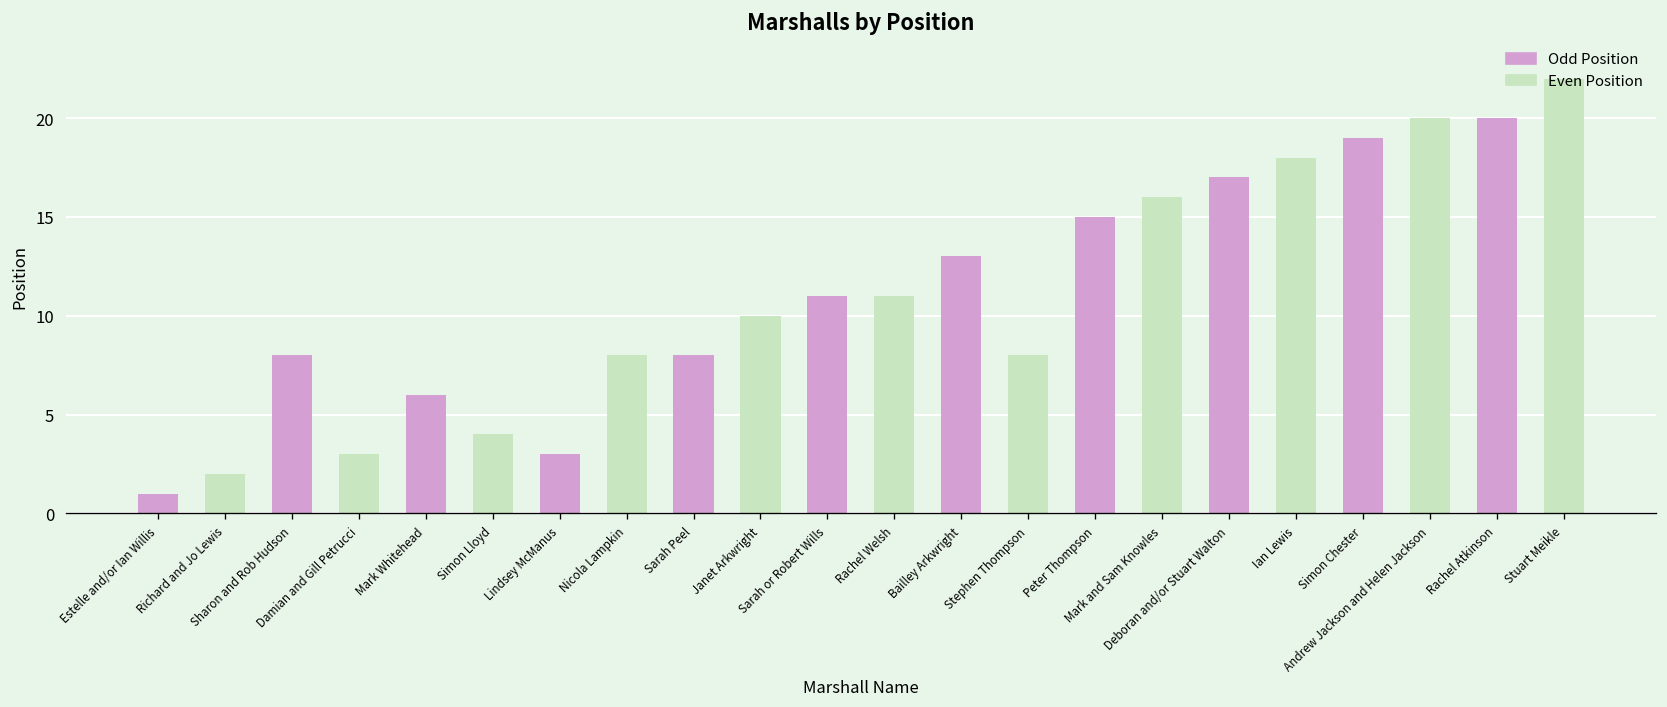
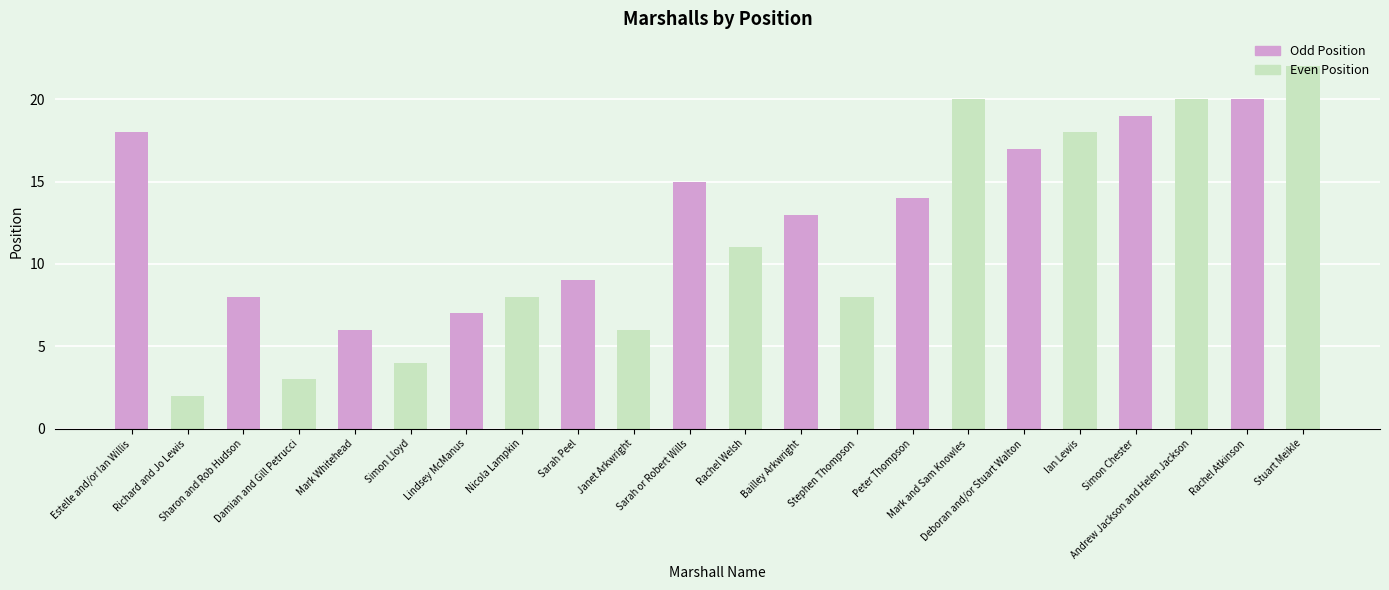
Estelle and/or Ian Willis: 1 -> 18
Lindsey McManus: 3 -> 7
Sarah Peel: 8 -> 9
Janet Arkwright: 10 -> 6
Sarah or Robert Wills: 11 -> 15
Peter Thompson: 15 -> 14
Mark and Sam Knowles: 16 -> 20
